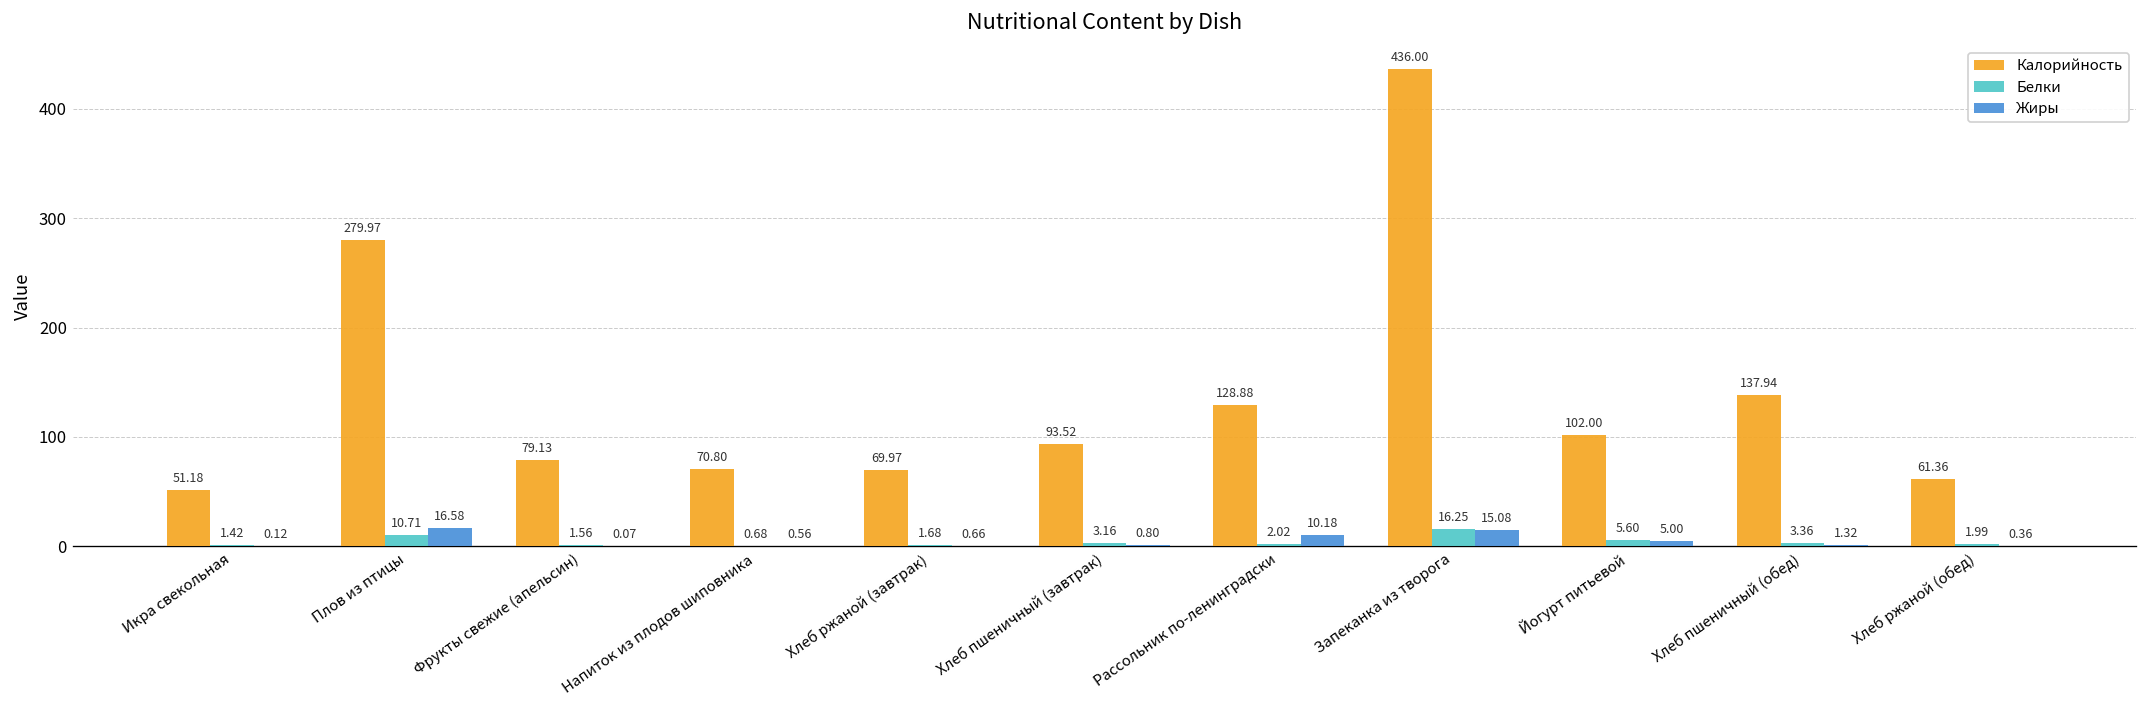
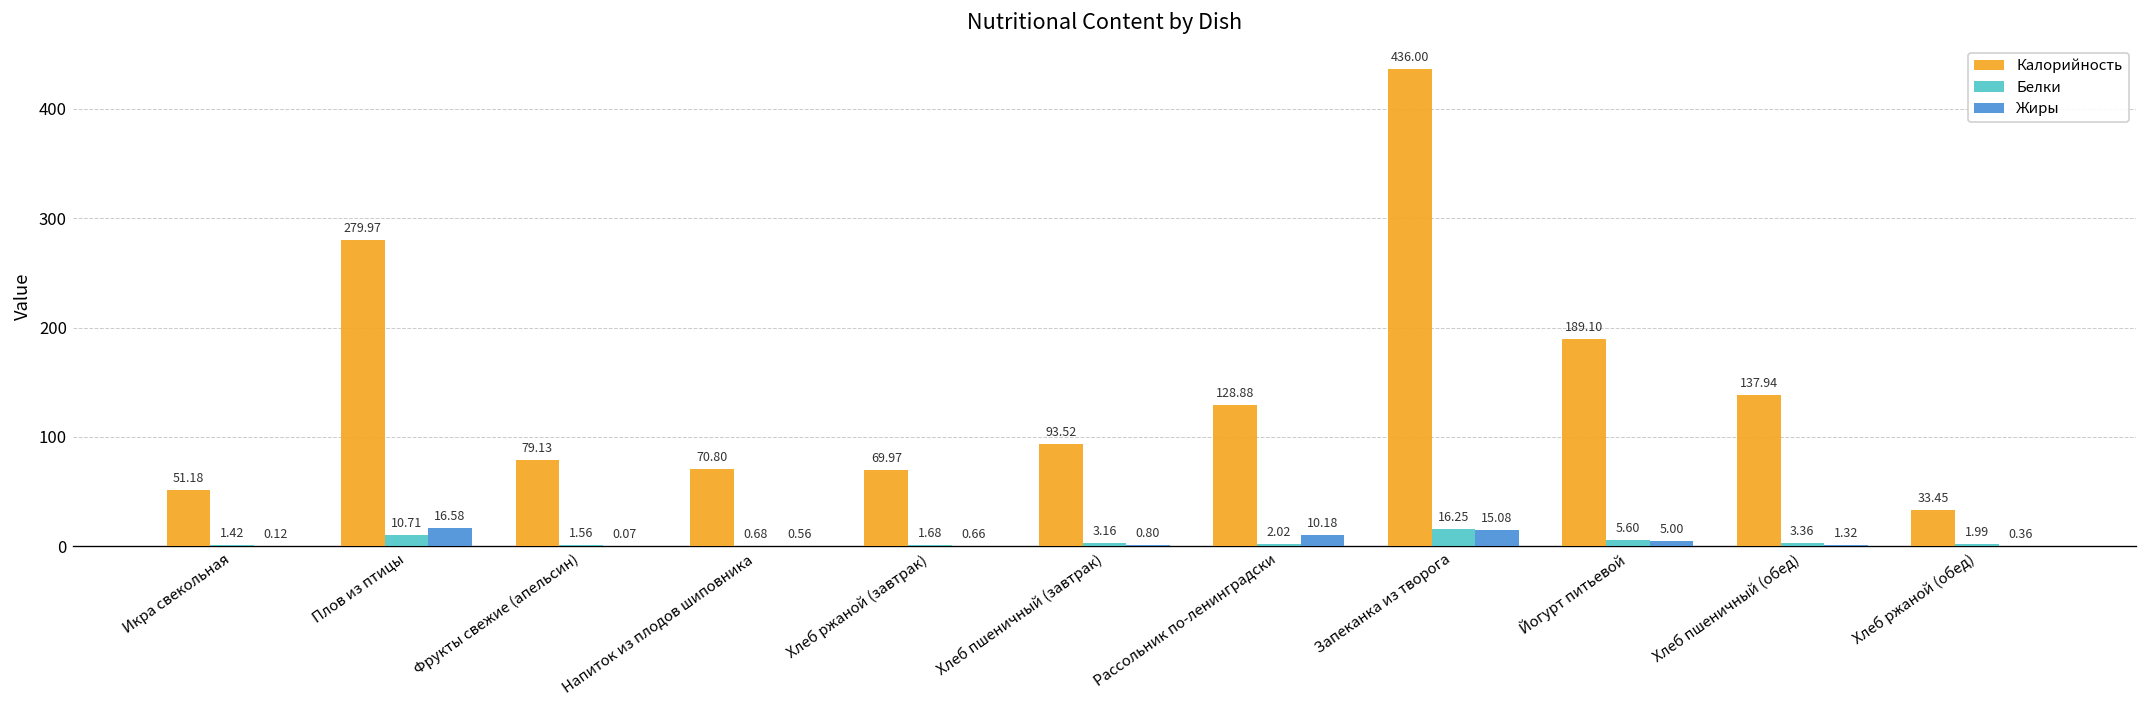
Калорийность, Йогурт питьевой: 102.00 -> 189.10
Калорийность, Хлеб ржаной (обед): 61.36 -> 33.45
